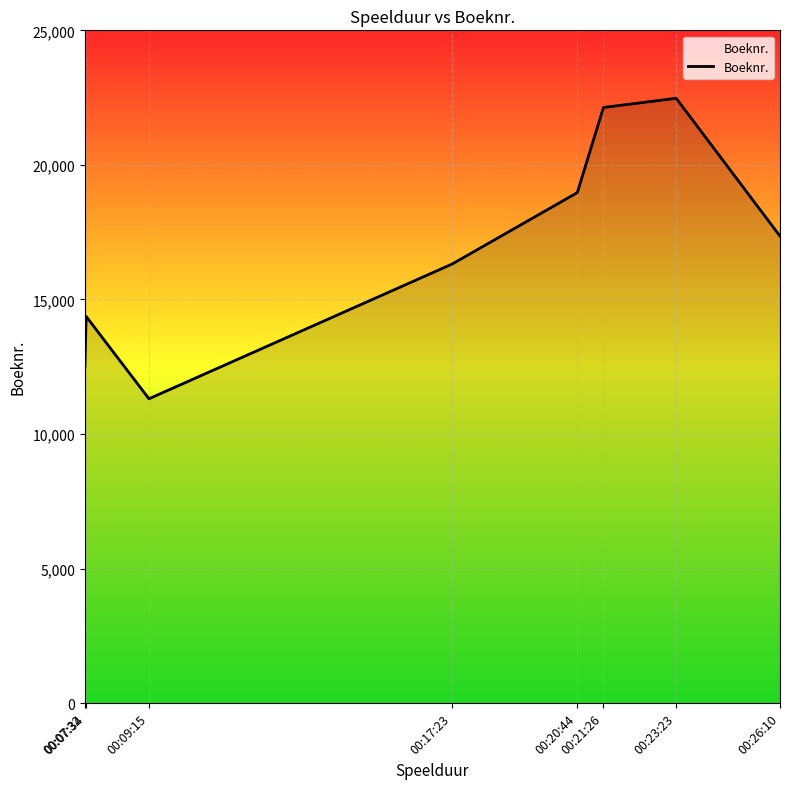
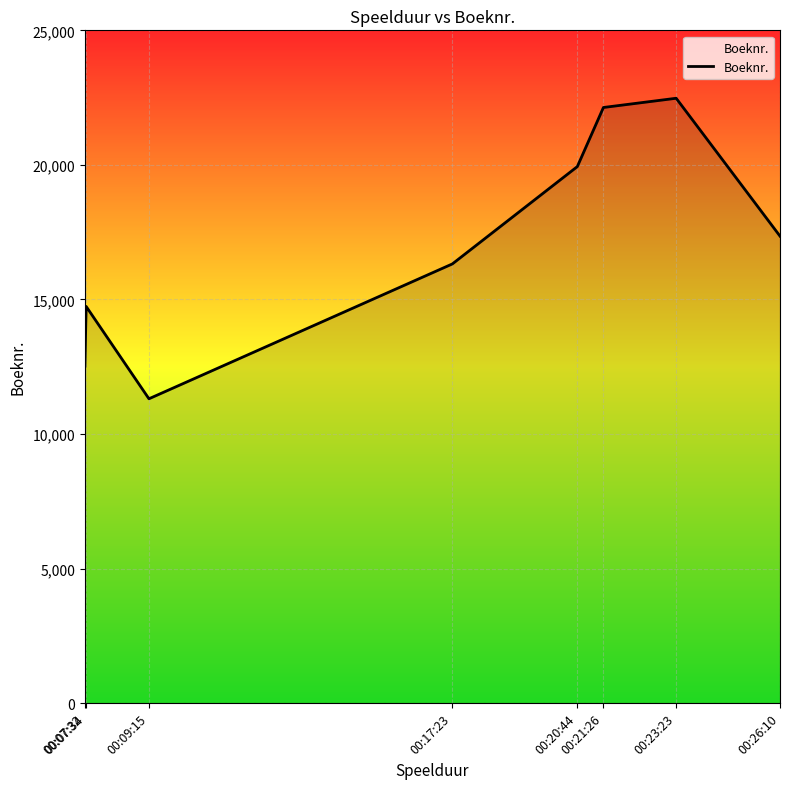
00:07:34: 14,400 -> 14,700
00:20:44: 19,000 -> 19,900
